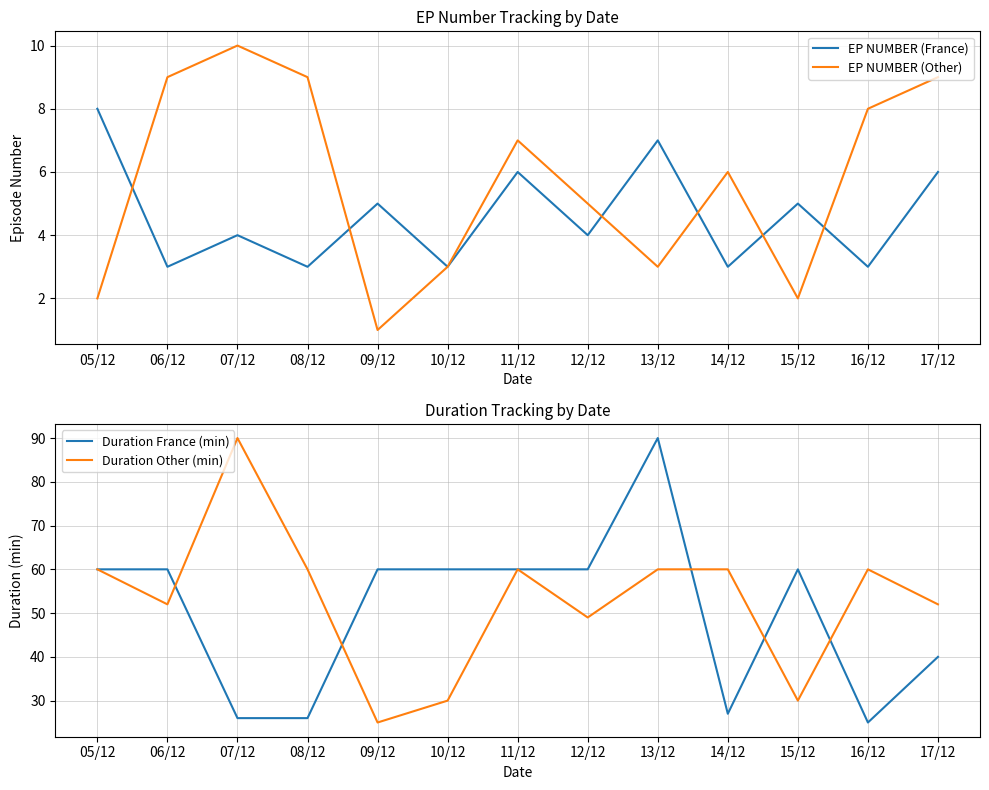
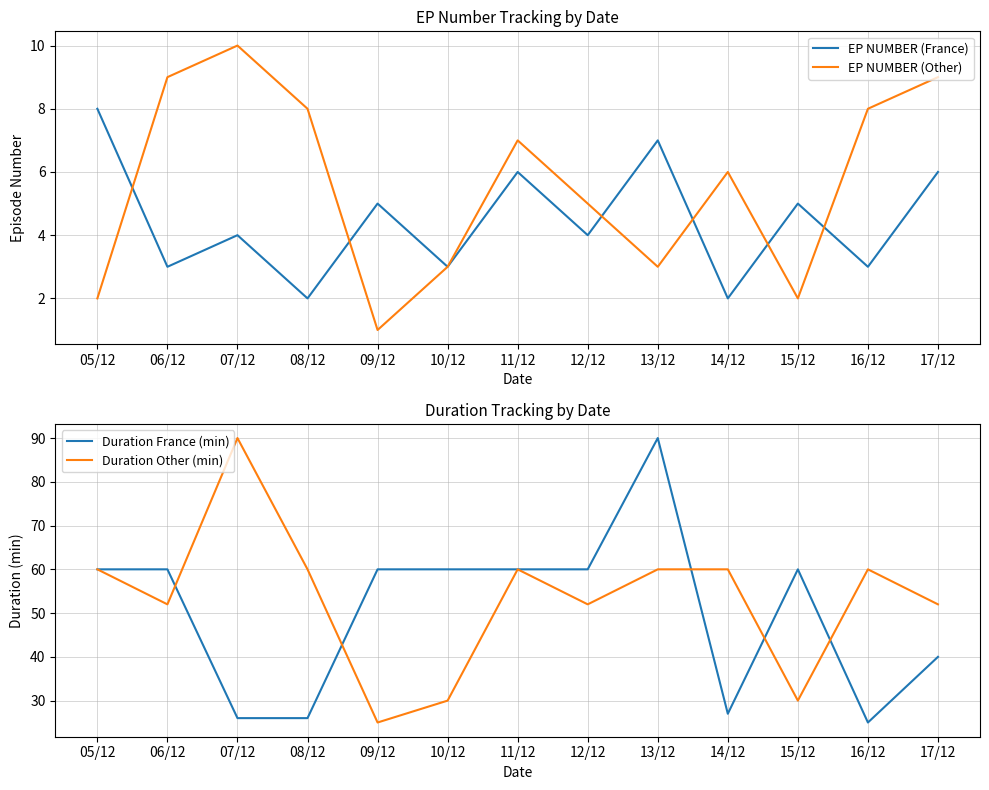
EP Number Tracking by Date, EP NUMBER (France), 08/12: 3 -> 2
EP Number Tracking by Date, EP NUMBER (Other), 08/12: 9 -> 8
EP Number Tracking by Date, EP NUMBER (France), 14/12: 3 -> 2
Duration Tracking by Date, Duration Other (min), 12/12: 49 -> 52
